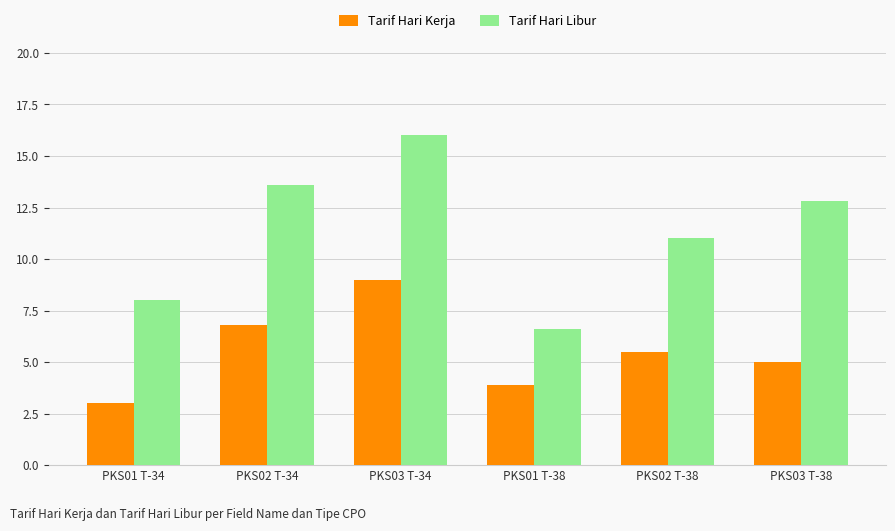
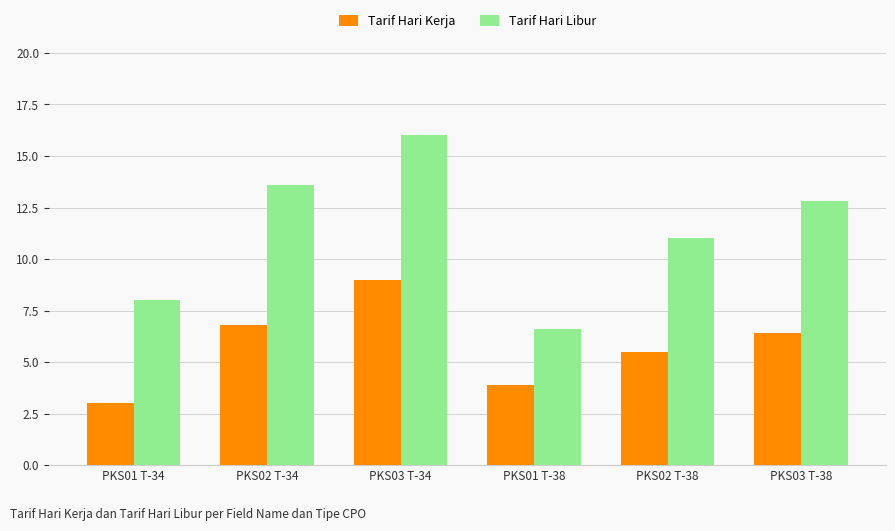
Tarif Hari Kerja, PKS03 T-38: 5.0 -> 6.4
